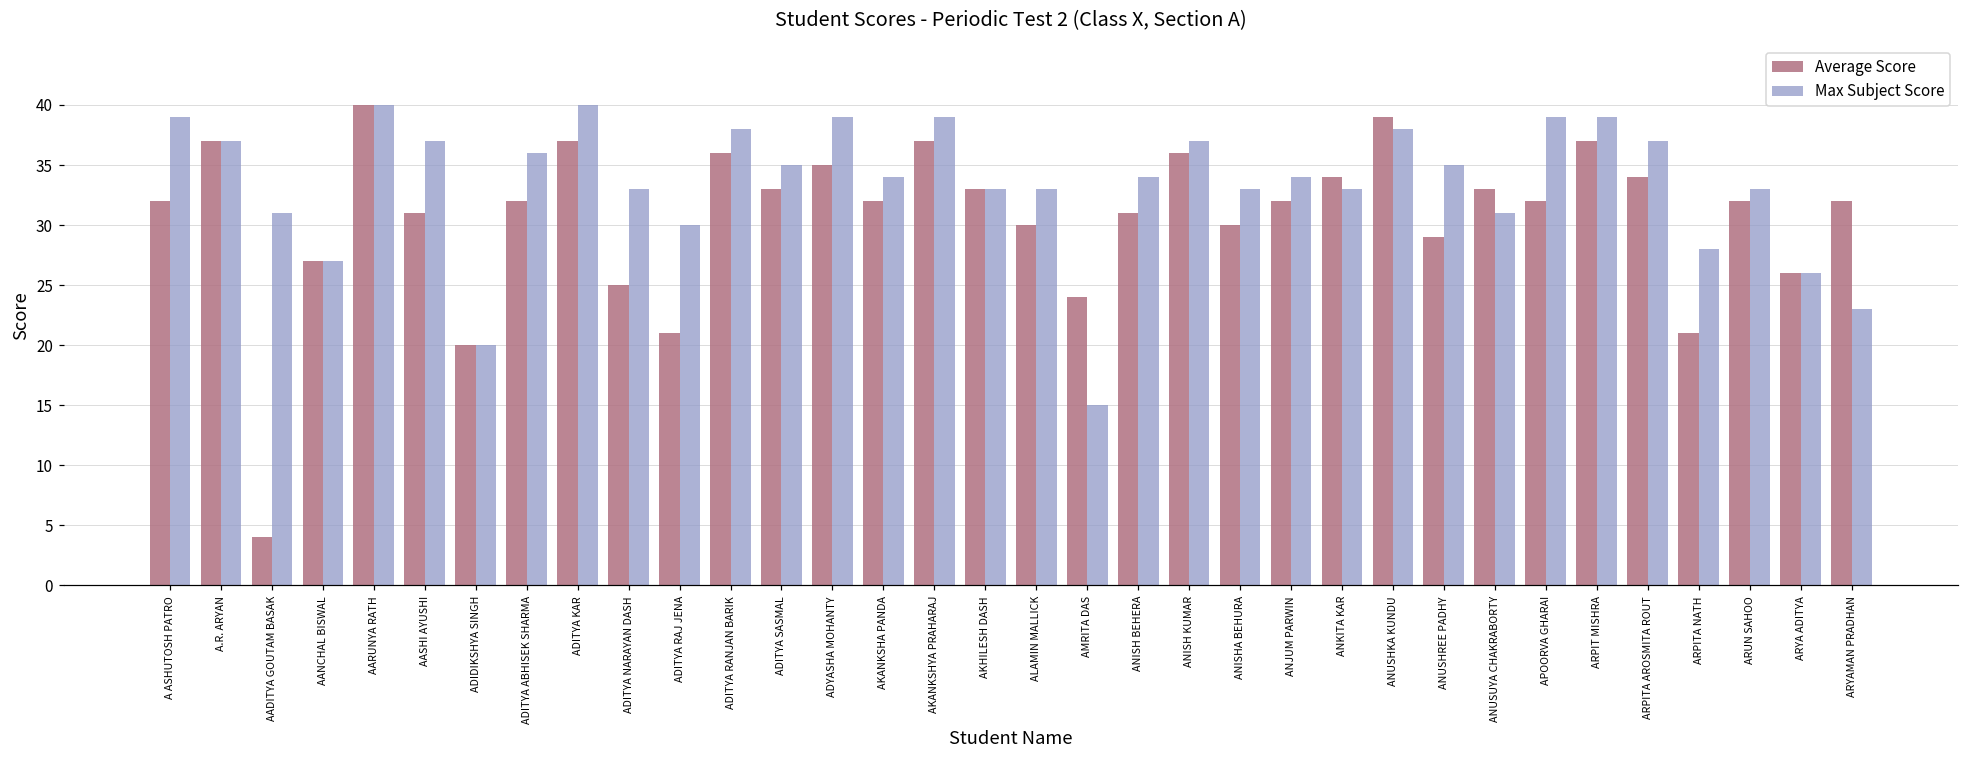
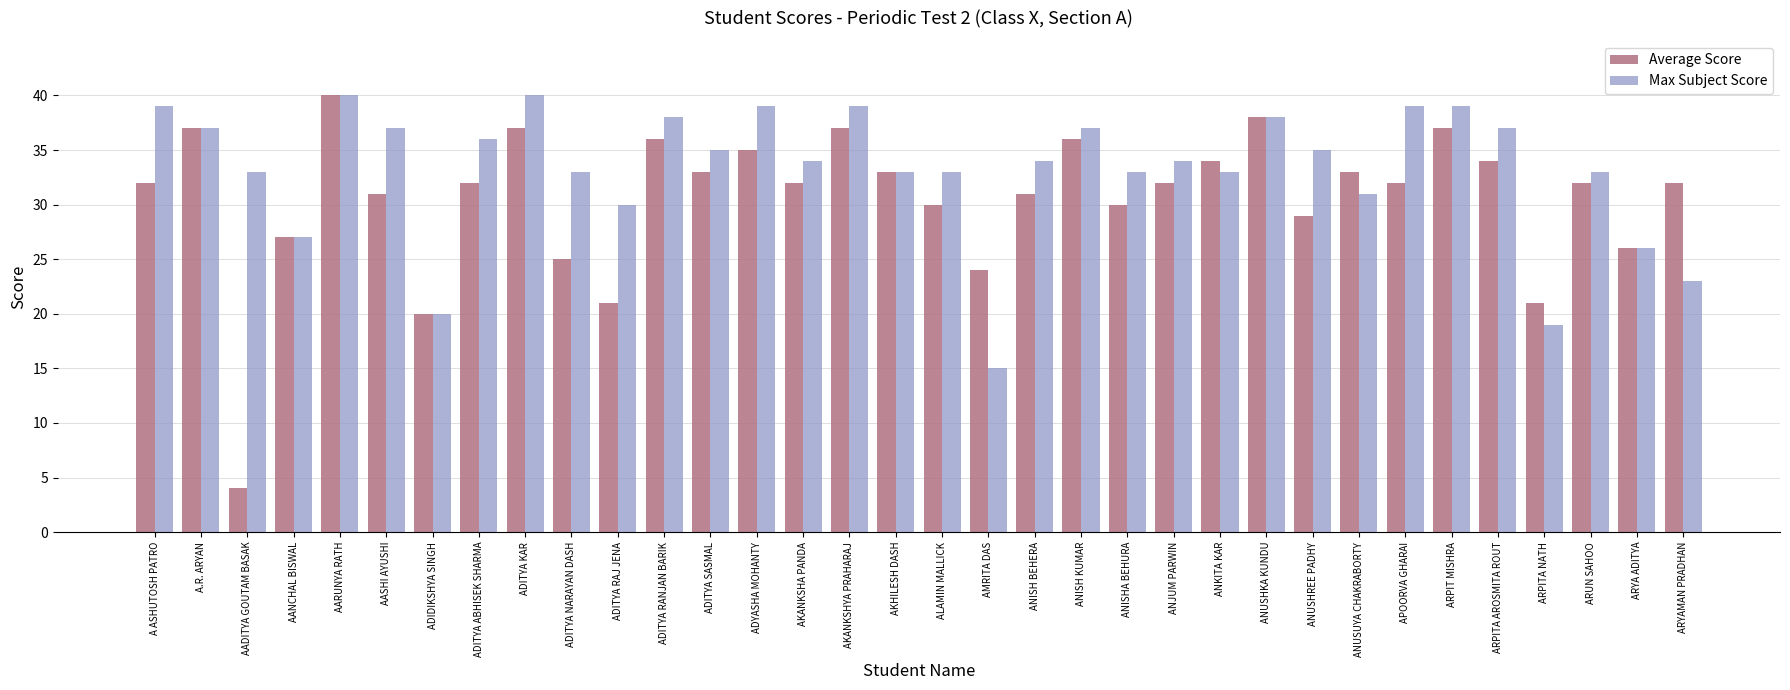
Max Subject Score, AADITYA GOUTAM BASAK: 31 -> 33
Average Score, ANUSHKA KUNDU: 39 -> 38
Max Subject Score, ARPITA NATH: 28 -> 19
